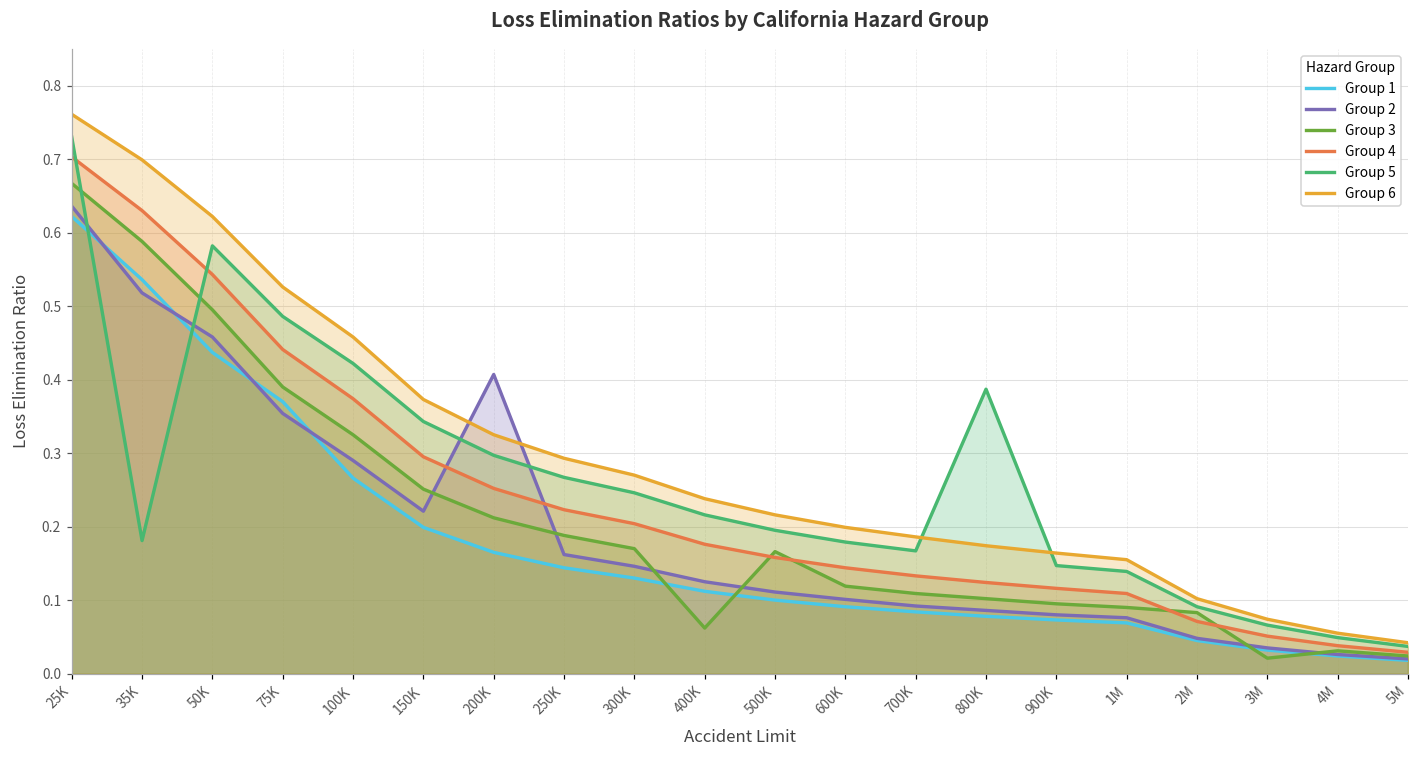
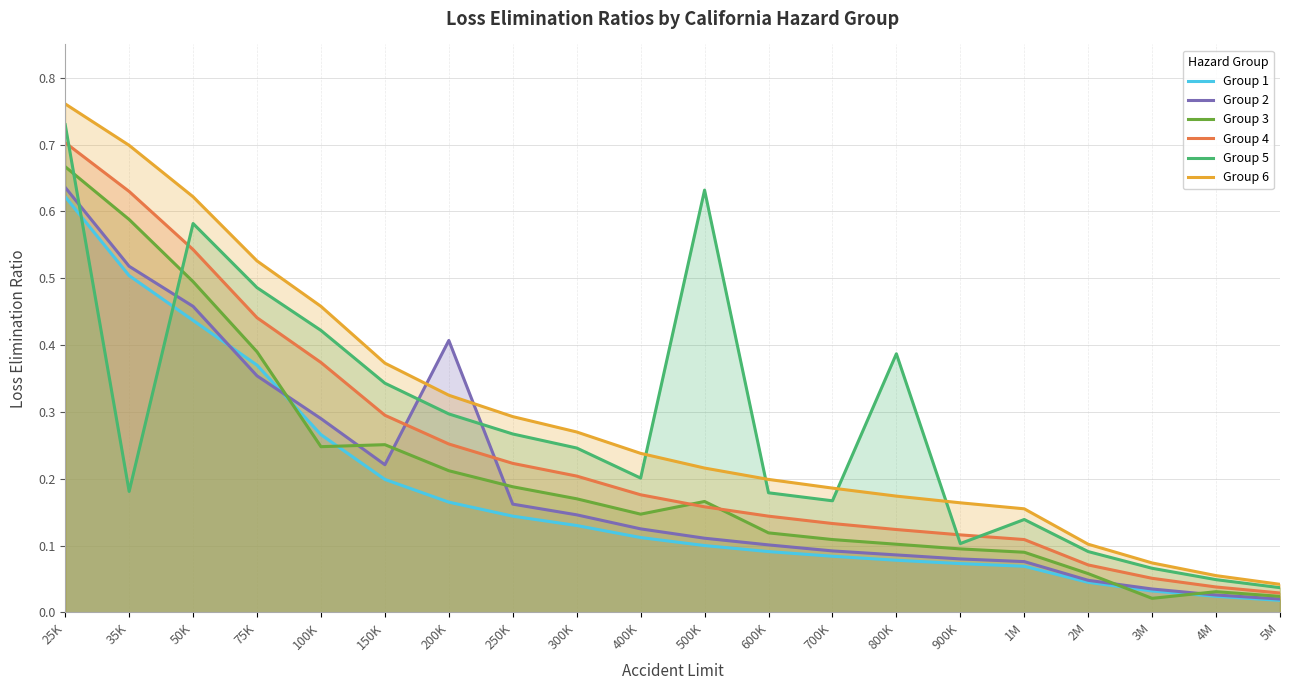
Group 1, 35K: 0.54 -> 0.50
Group 3, 100K: 0.33 -> 0.25
Group 3, 400K: 0.06 -> 0.15
Group 5, 400K: 0.22 -> 0.20
Group 5, 500K: 0.20 -> 0.63
Group 5, 900K: 0.15 -> 0.10
Group 3, 2M: 0.08 -> 0.06
